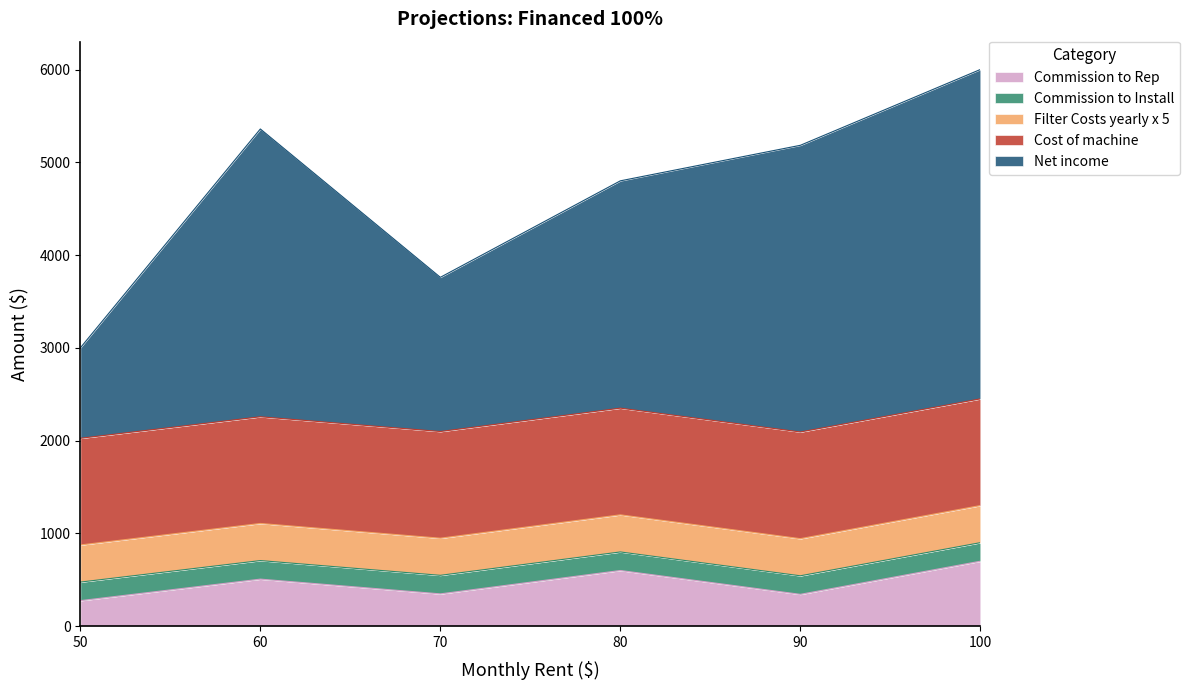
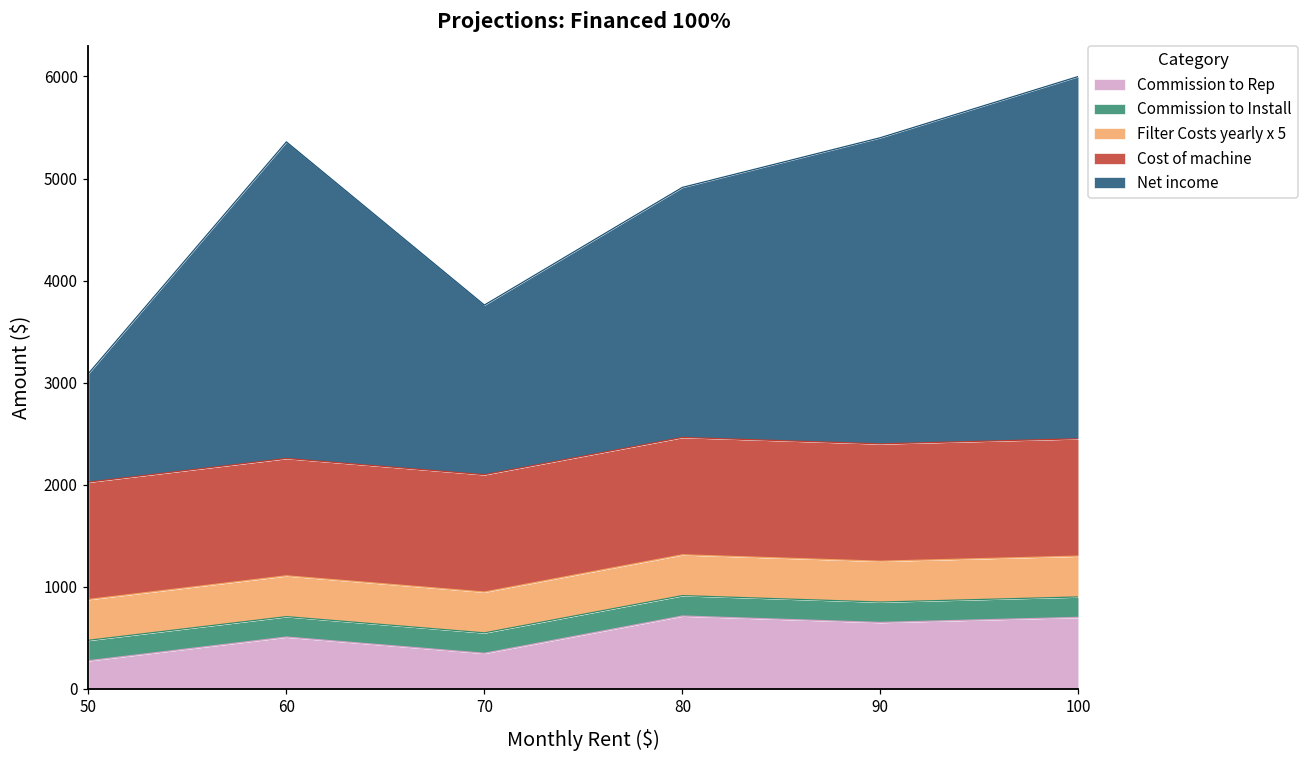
Net income, 50: 1000 -> 1100
Commission to Rep, 80: 600 -> 700
Commission to Rep, 90: 300 -> 700
Net income, 90: 3100 -> 3000
